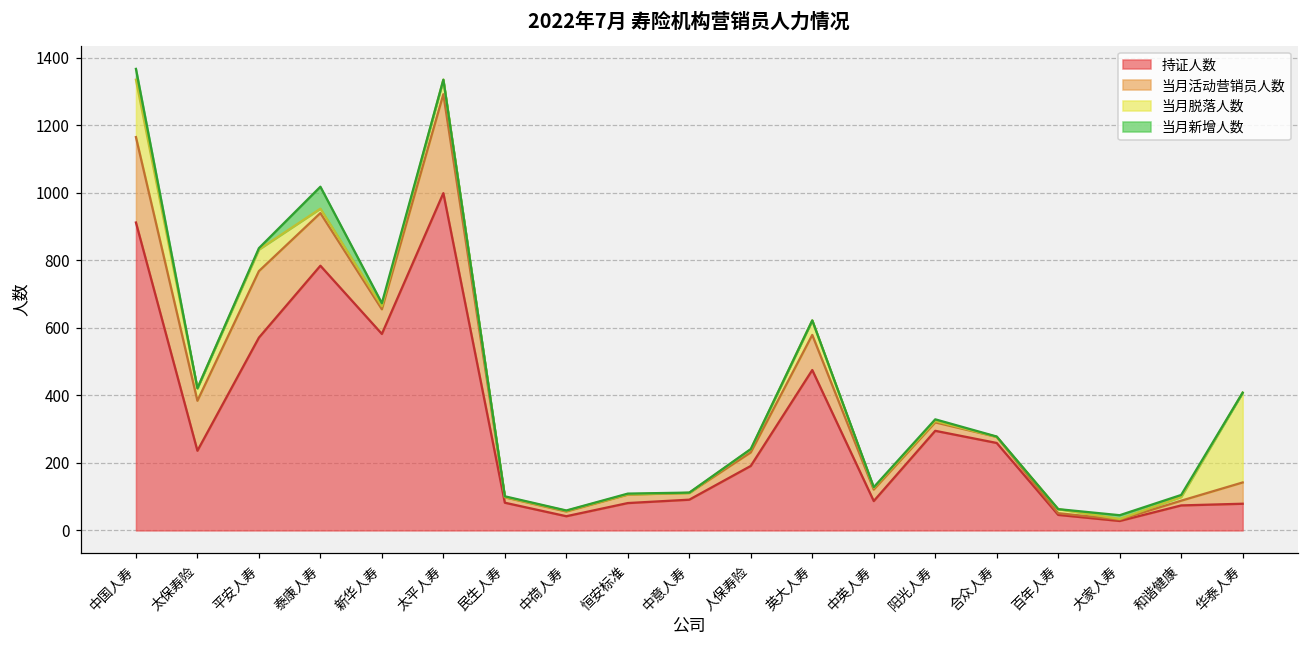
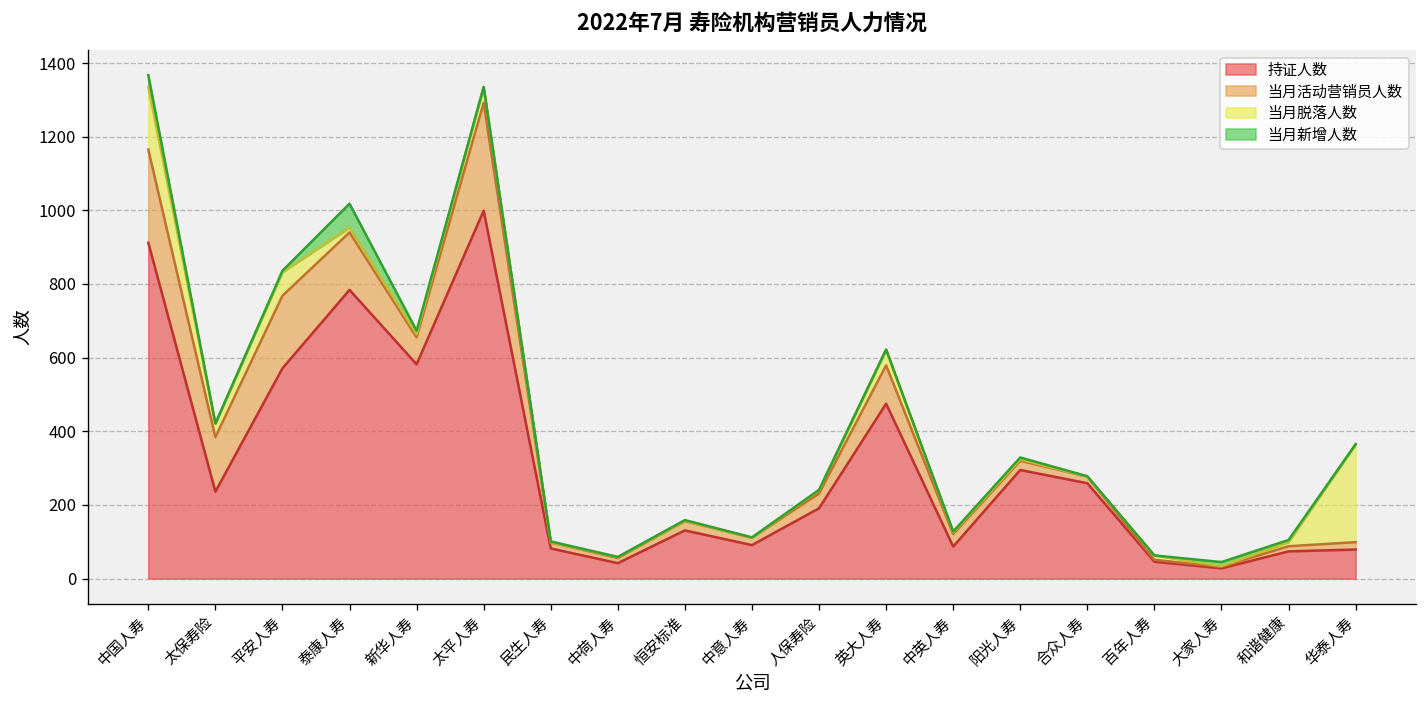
持证人数, 恒安标准: 80 -> 130
当月活动营销员人数, 华泰人寿: 60 -> 20
